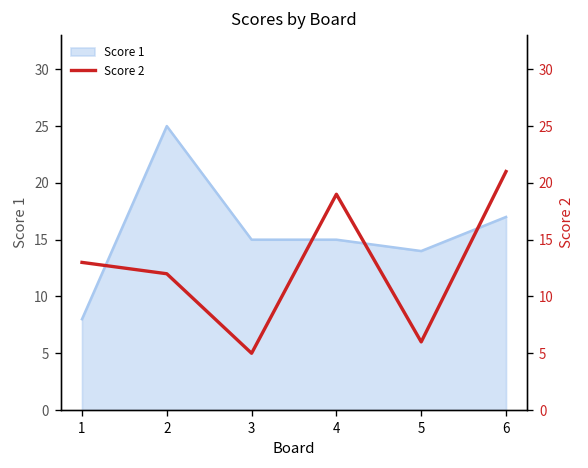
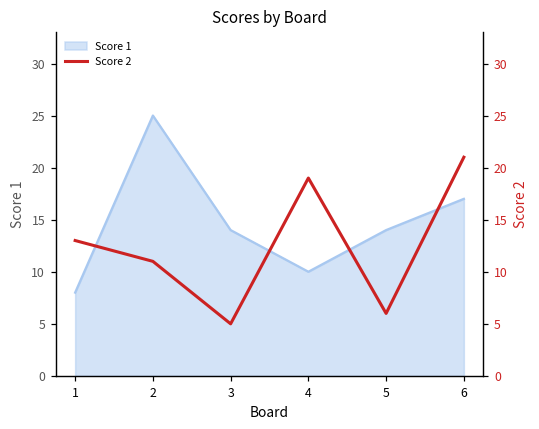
Score 1, 3: 15 -> 14
Score 1, 4: 15 -> 10
Score 2, 2: 12 -> 11
